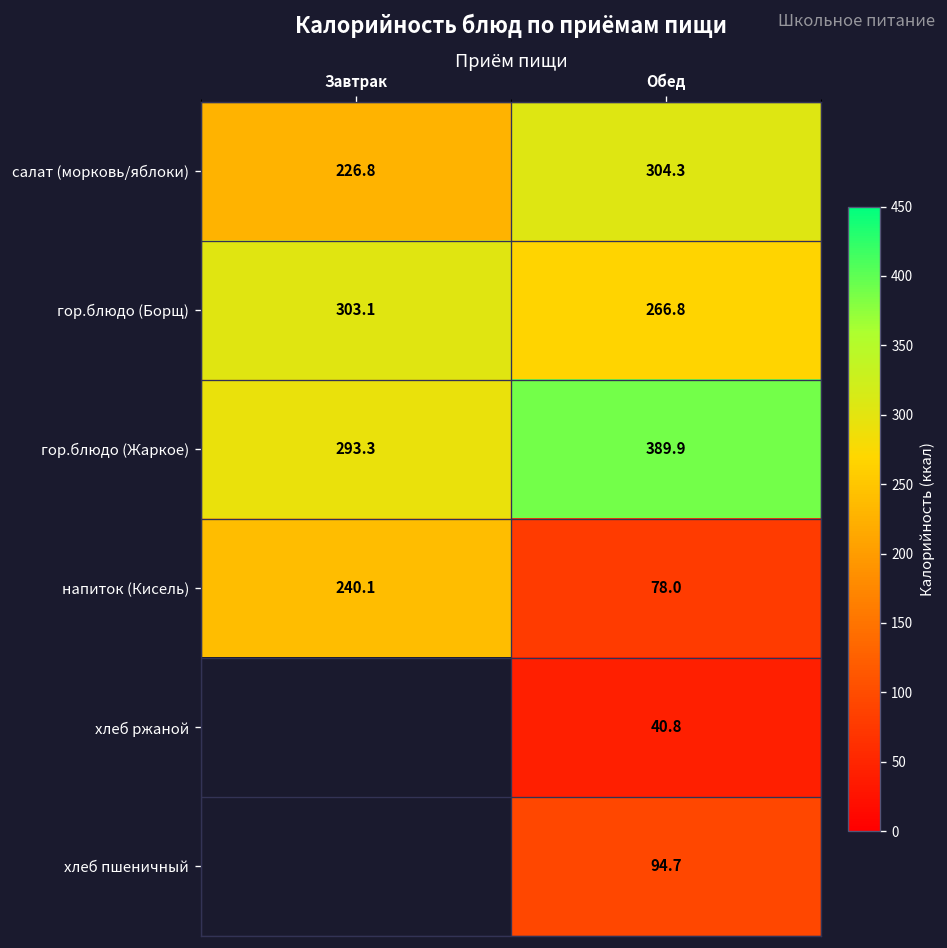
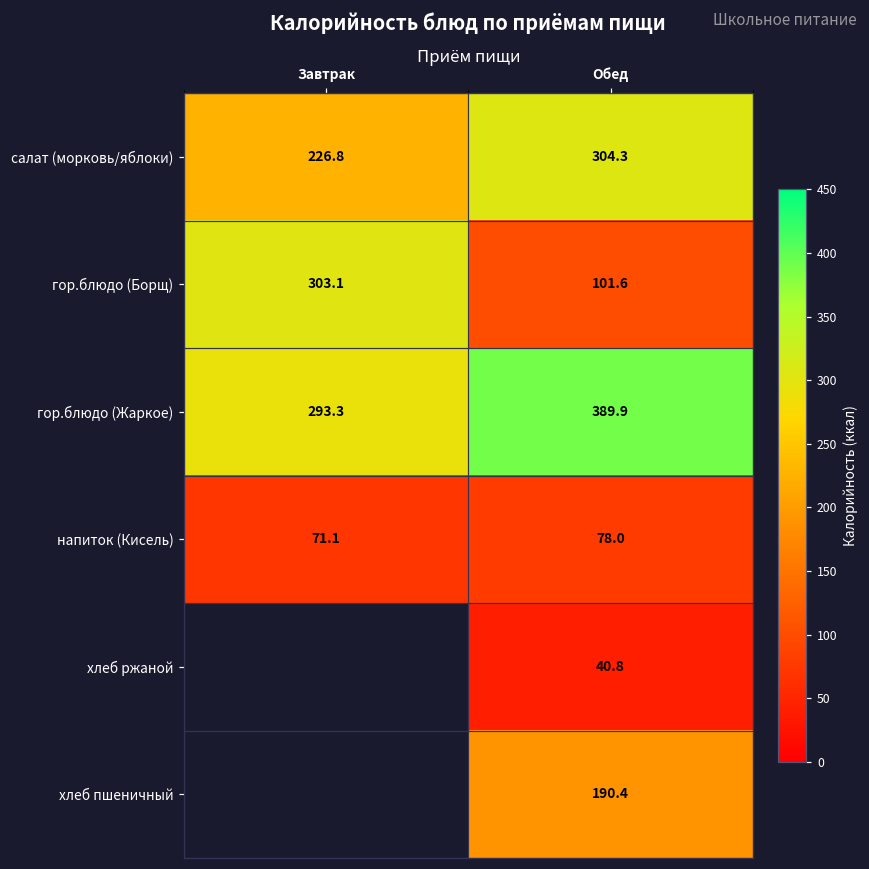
гор.блюдо (Борщ), Обед: 266.8 -> 101.6
напиток (Кисель), Завтрак: 240.1 -> 71.1
хлеб пшеничный, Обед: 94.7 -> 190.4
